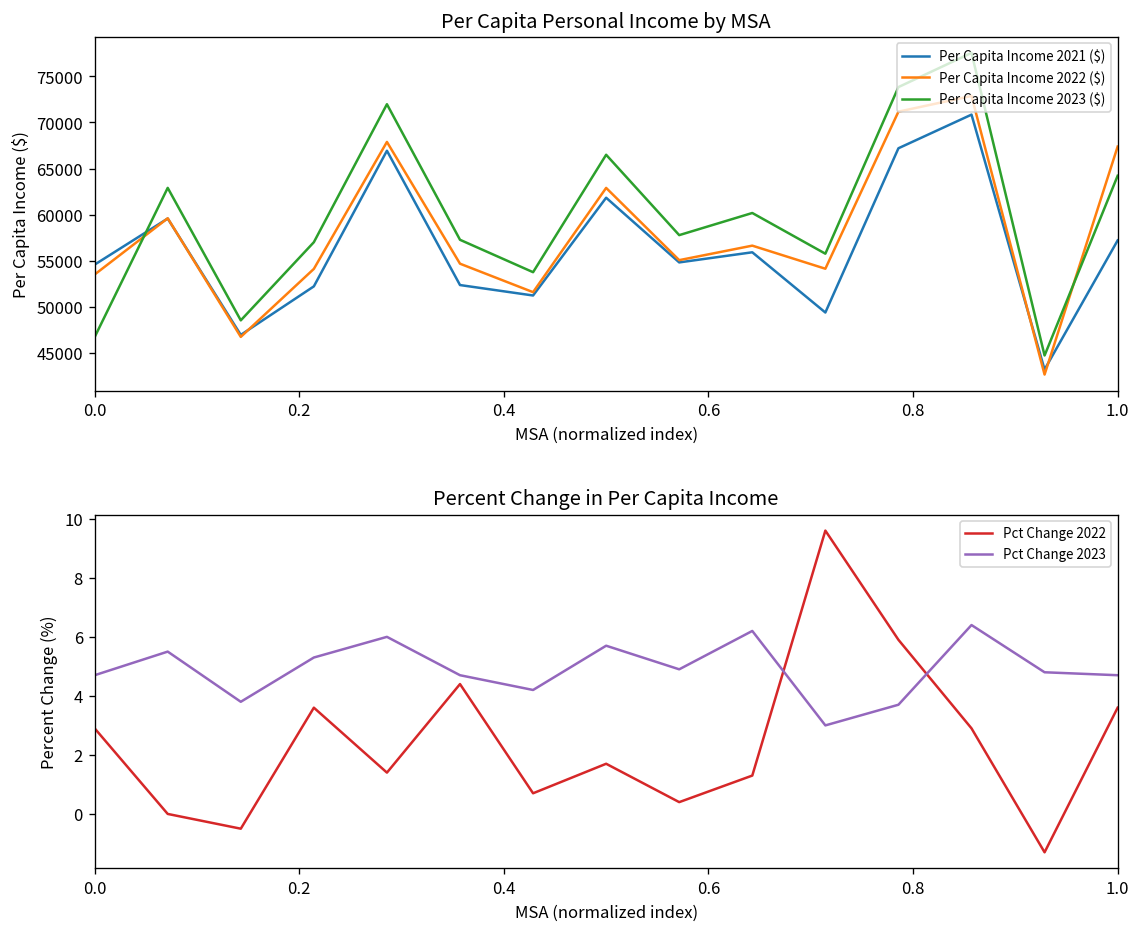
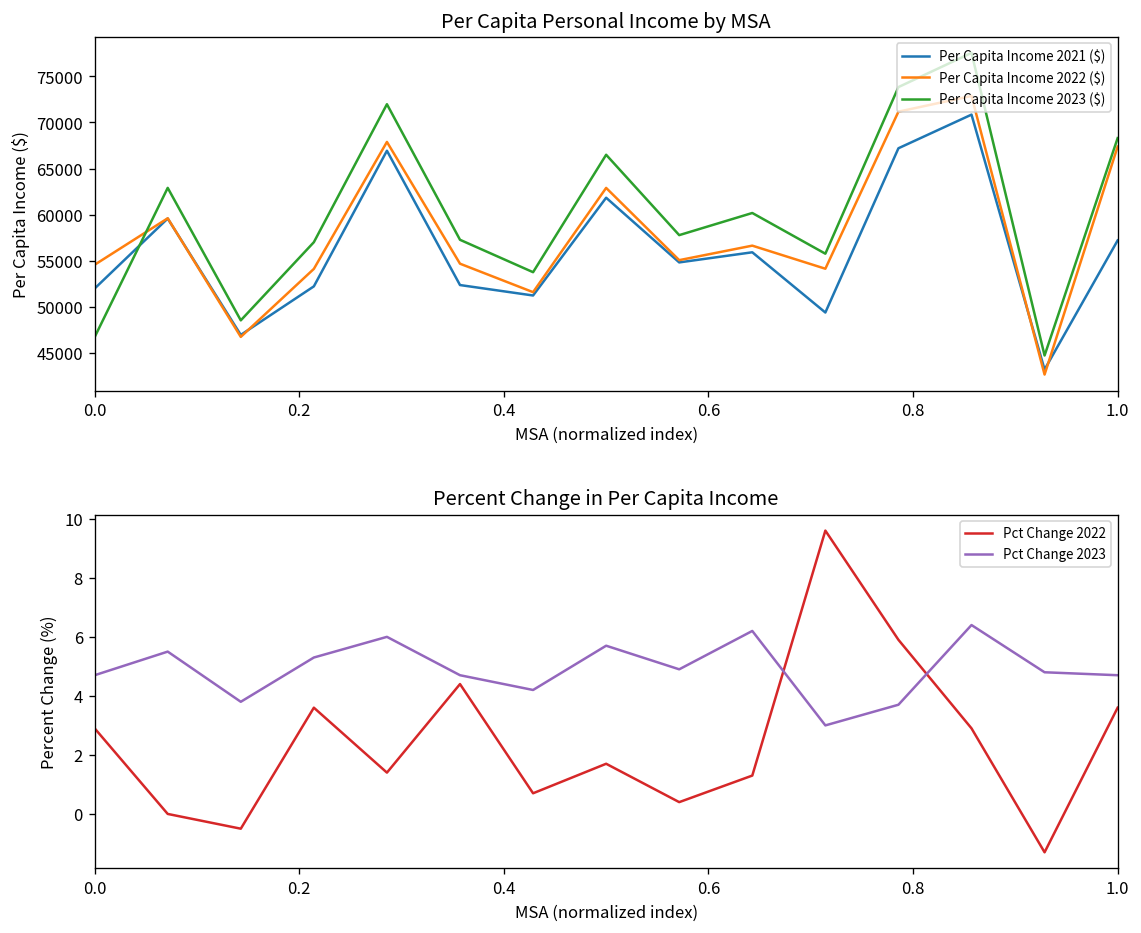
Per Capita Personal Income by MSA, Per Capita Income 2021 ($), 0.0: 55000 -> 52000
Per Capita Personal Income by MSA, Per Capita Income 2022 ($), 0.0: 54000 -> 55000
Per Capita Personal Income by MSA, Per Capita Income 2023 ($), 1.0: 64000 -> 68000
